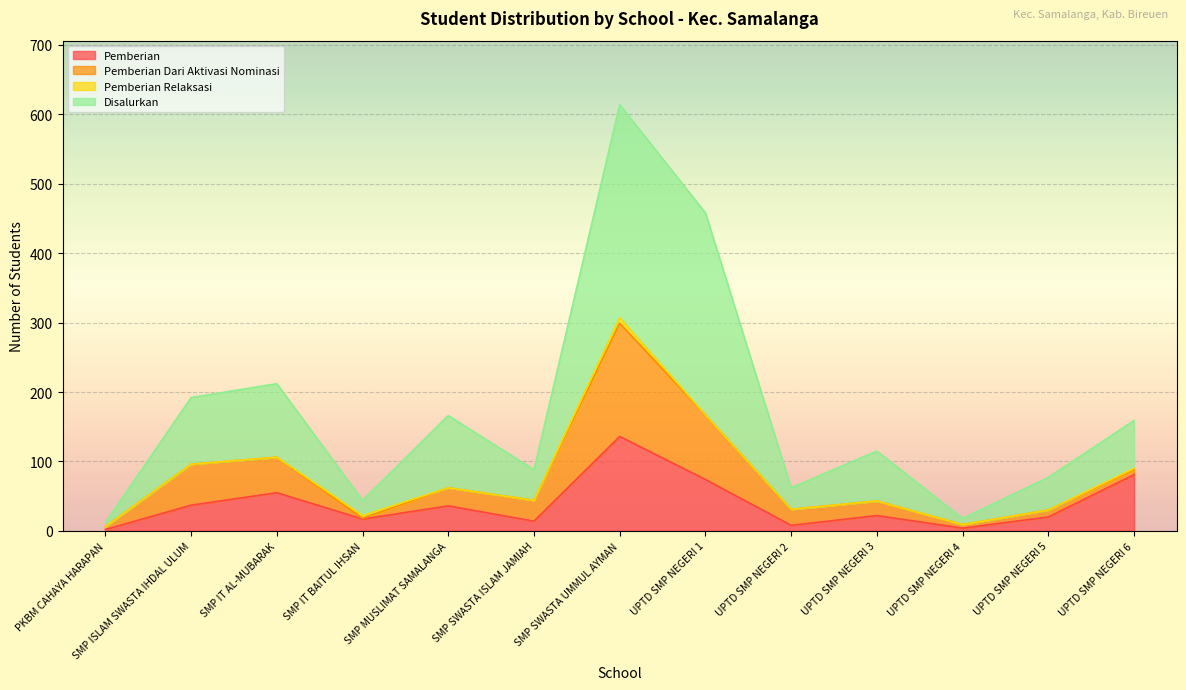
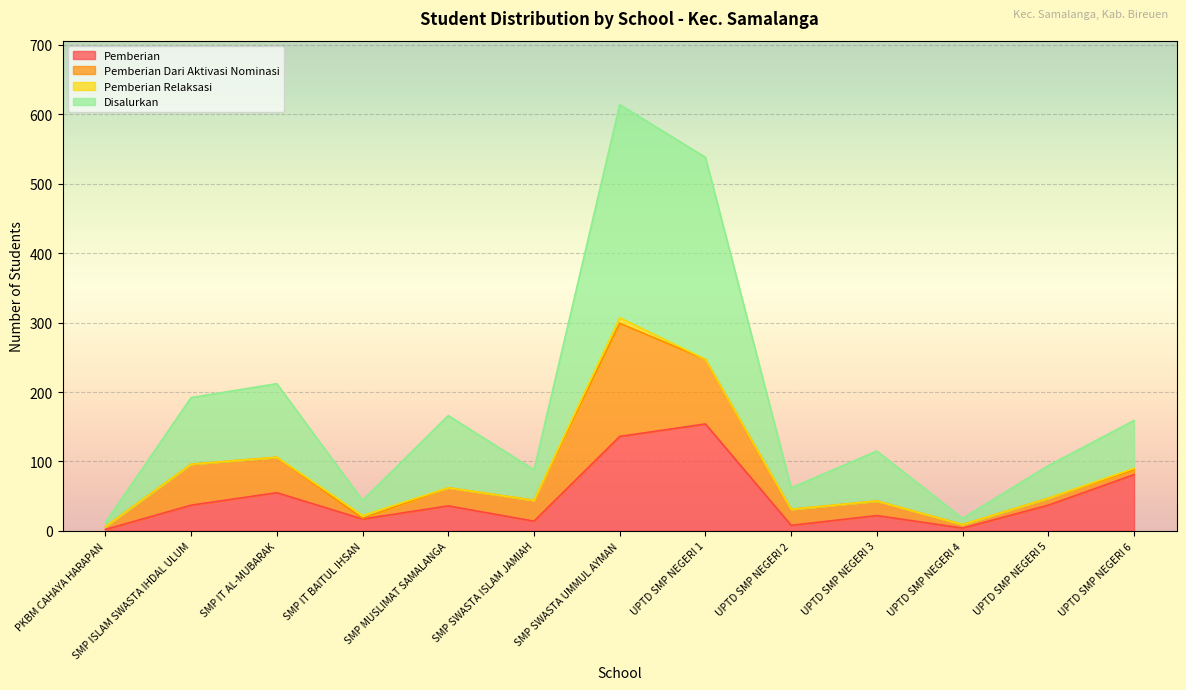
Pemberian, UPTD SMP NEGERI 1: 70 -> 150
Pemberian, UPTD SMP NEGERI 5: 20 -> 40
